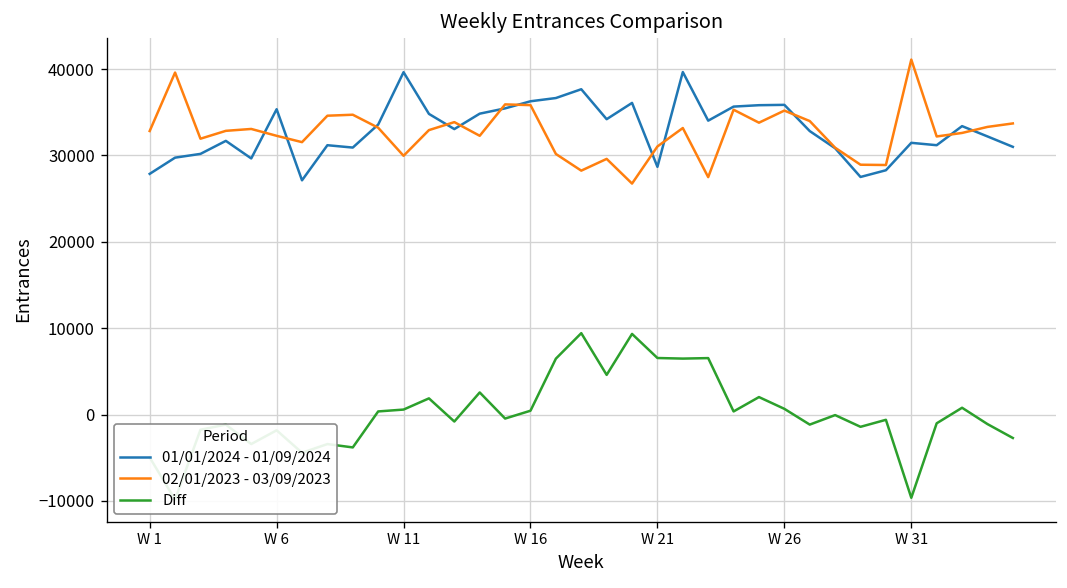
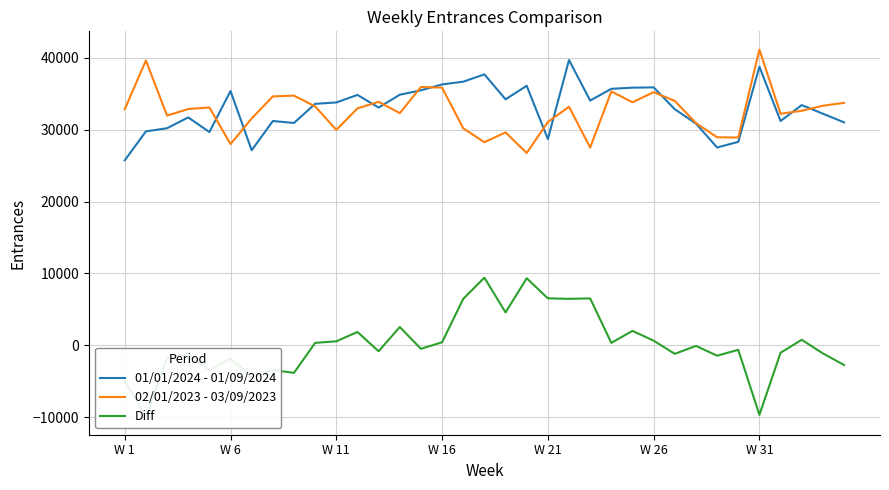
01/01/2024 - 01/09/2024, W 1: 28000 -> 26000
02/01/2023 - 03/09/2023, W 6: 32000 -> 28000
01/01/2024 - 01/09/2024, W 11: 40000 -> 34000
01/01/2024 - 01/09/2024, W 31: 31000 -> 39000
